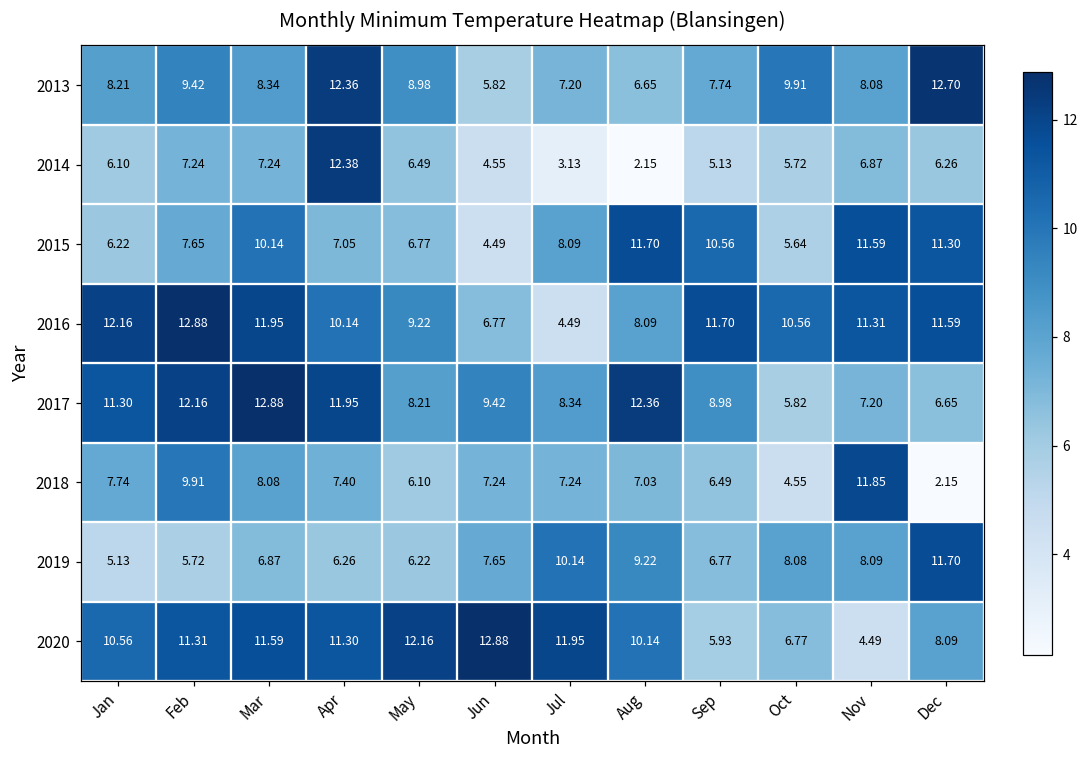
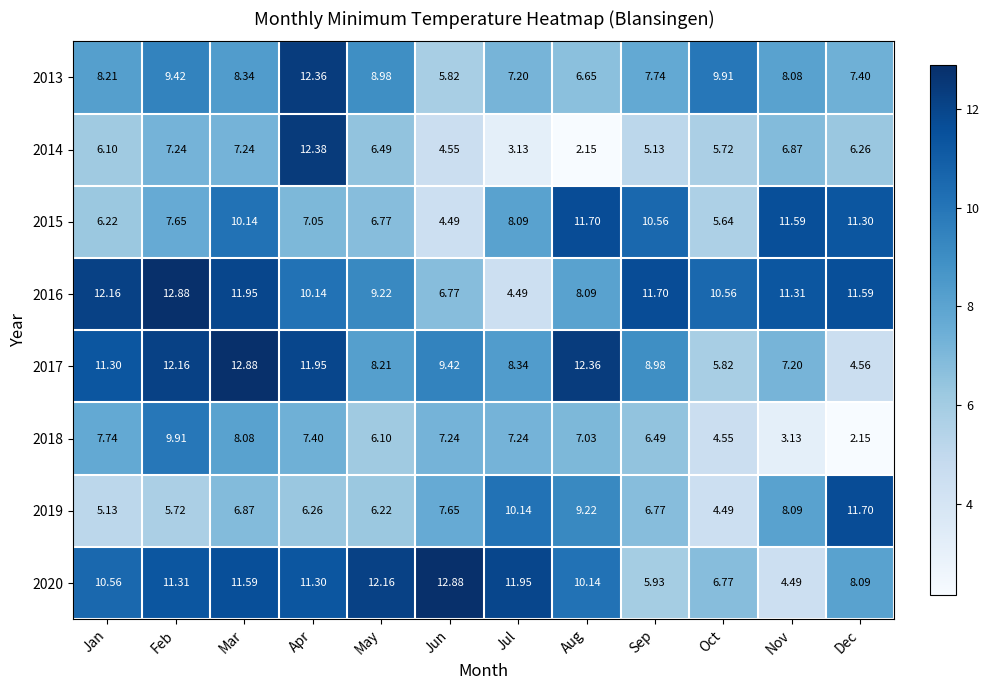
2013, Dec: 12.70 -> 7.40
2017, Dec: 6.65 -> 4.56
2018, Nov: 11.85 -> 3.13
2019, Oct: 8.08 -> 4.49
